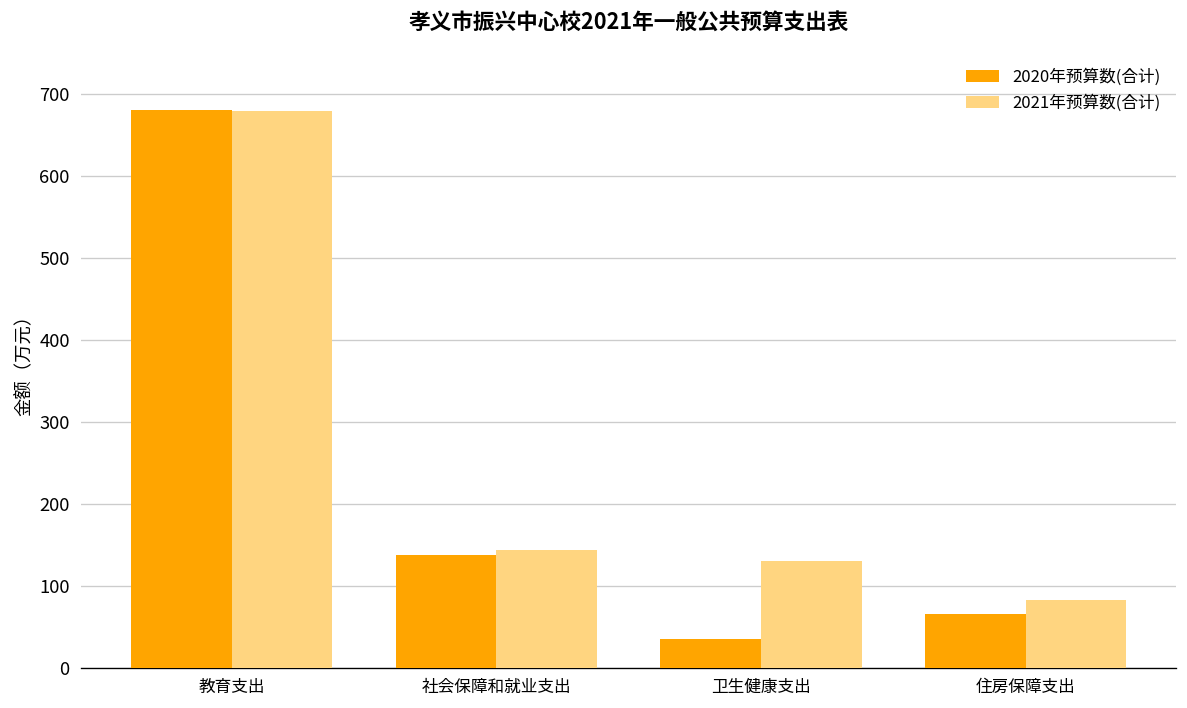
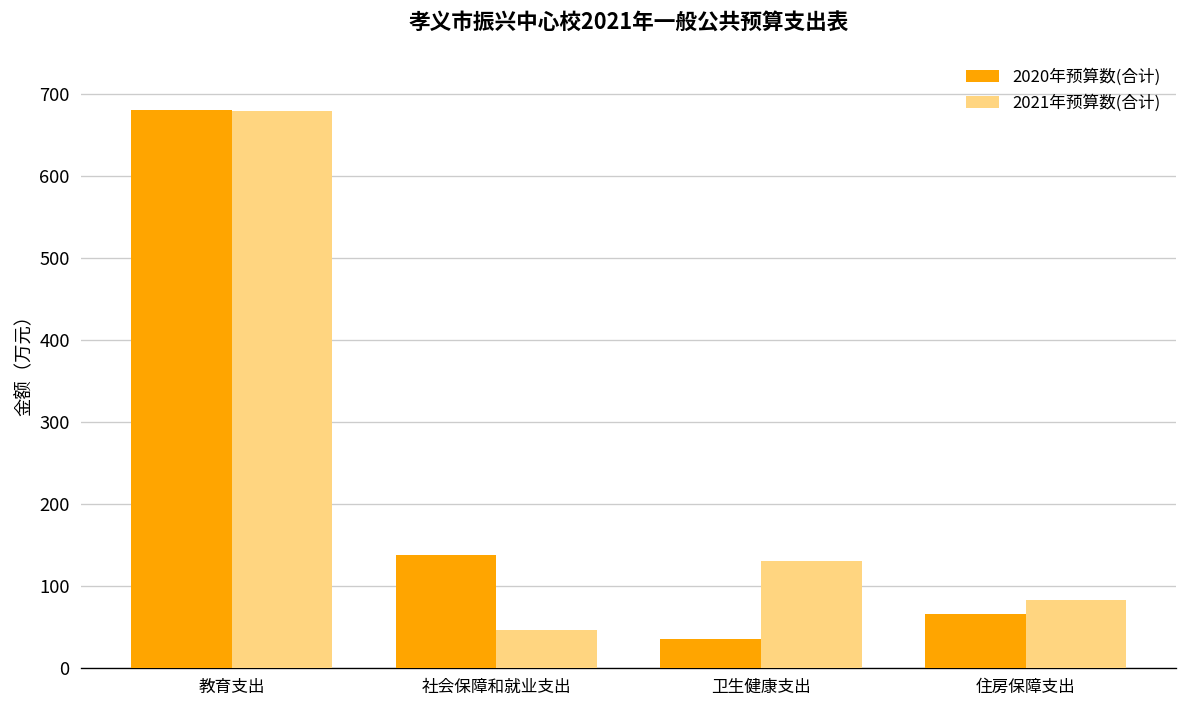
2021年预算数(合计), 社会保障和就业支出: 140 -> 50
